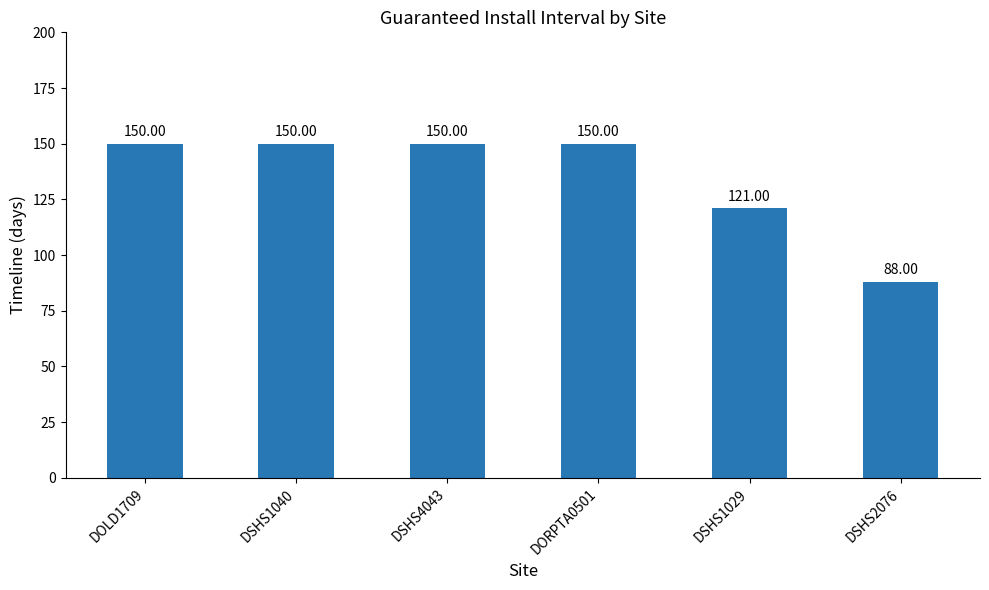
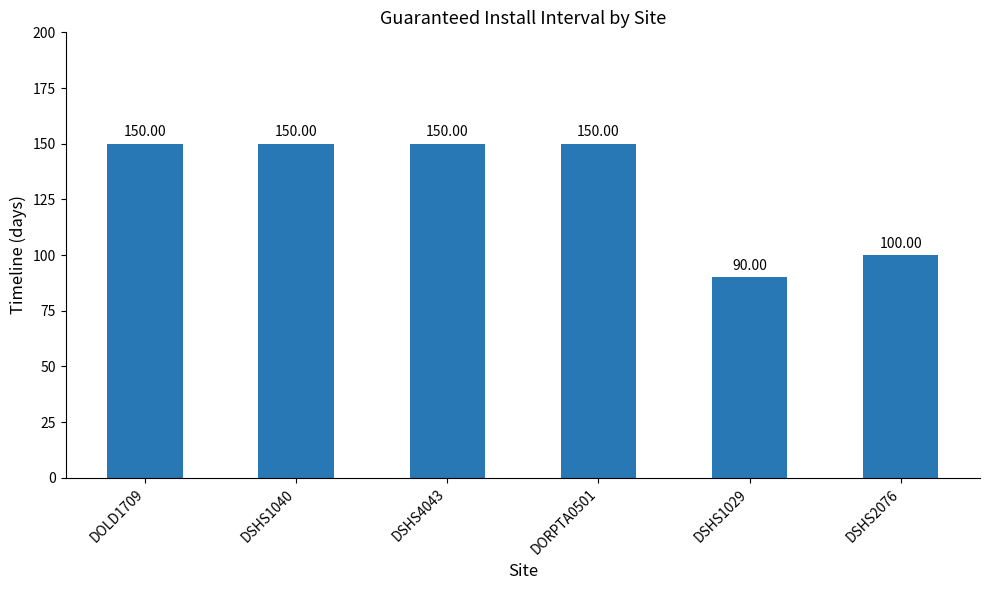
DSHS1029: 121.00 -> 90.00
DSHS2076: 88.00 -> 100.00
